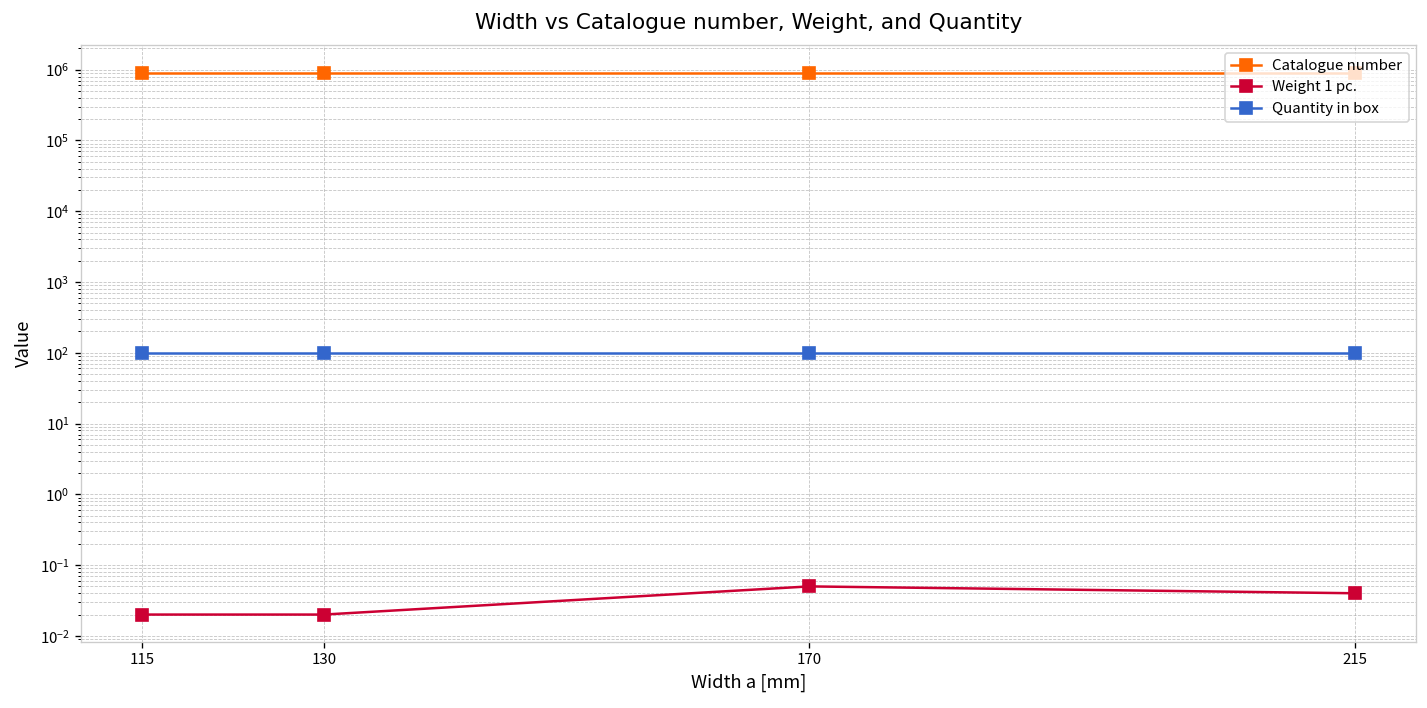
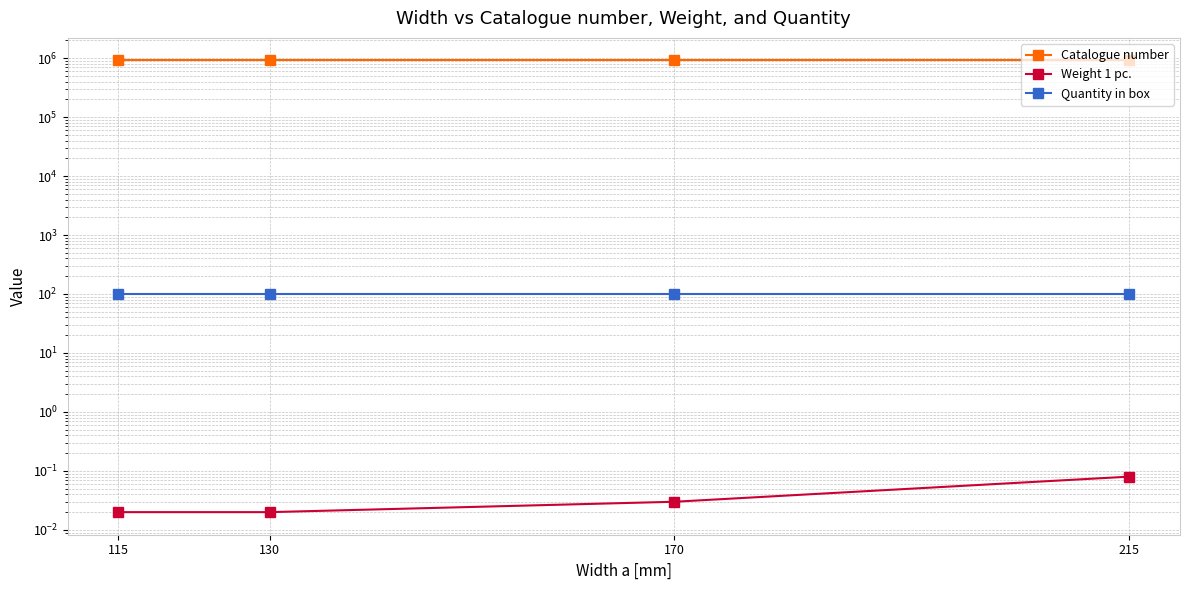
Weight 1 pc., 170: 0.05 -> 0.03
Weight 1 pc., 215: 0.04 -> 0.08
